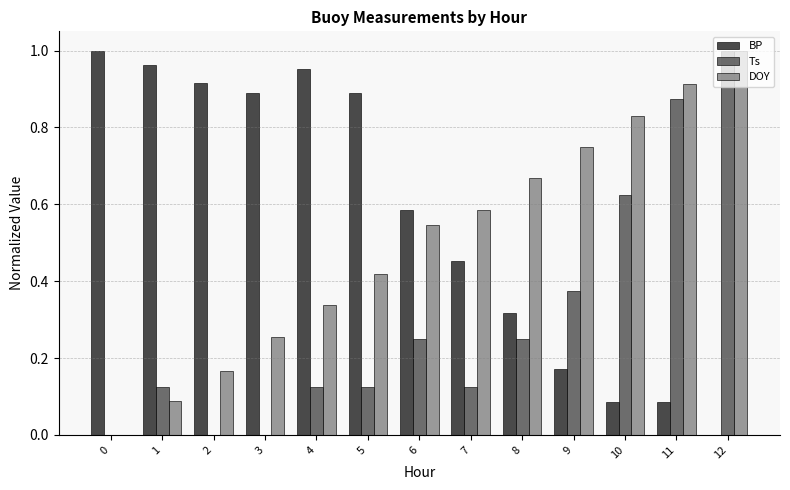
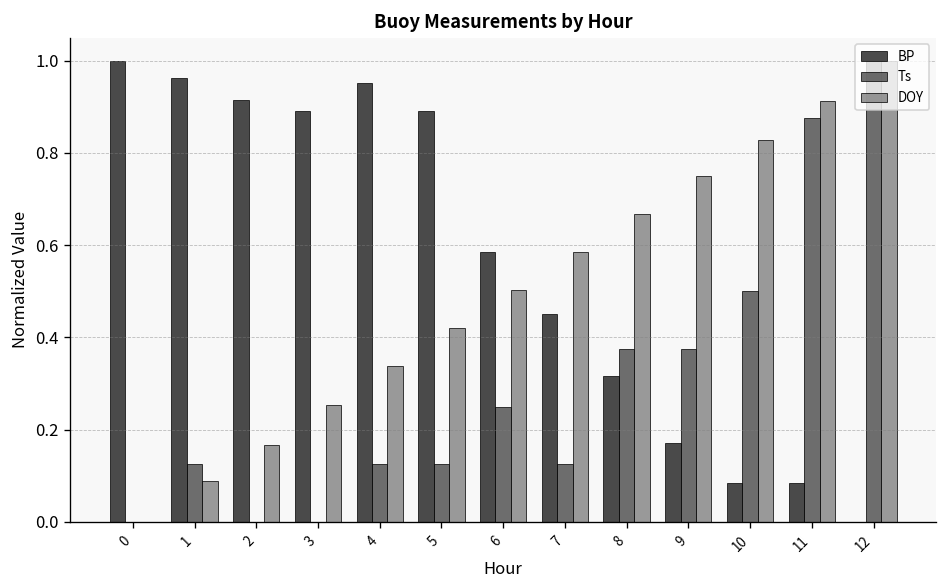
DOY, 6: 0.55 -> 0.50
Ts, 8: 0.25 -> 0.38
Ts, 10: 0.63 -> 0.50
